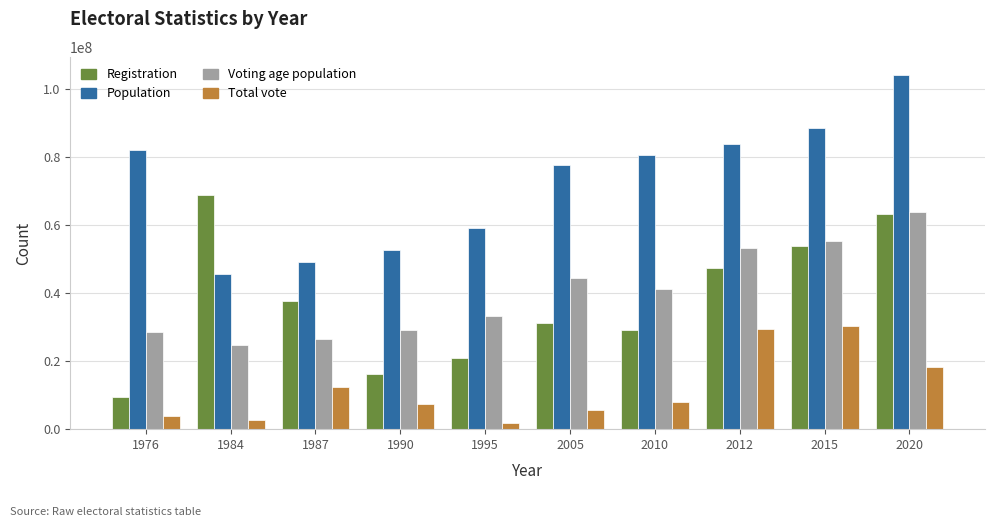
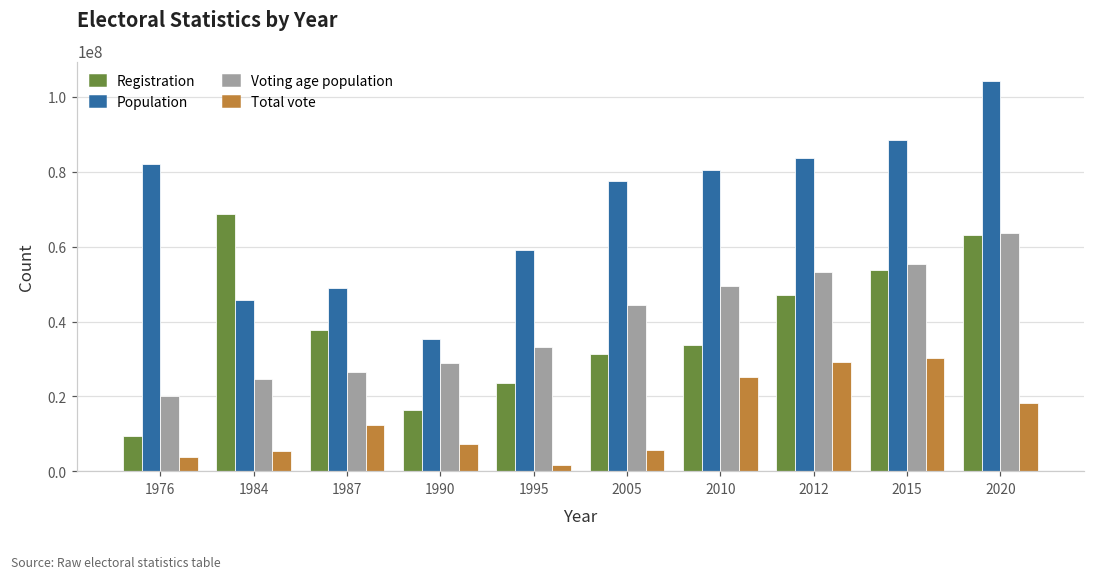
Voting age population, 1976: 28000000 -> 20000000
Total vote, 1984: 3000000 -> 5000000
Population, 1990: 53000000 -> 35000000
Registration, 1995: 21000000 -> 24000000
Registration, 2010: 29000000 -> 34000000
Voting age population, 2010: 41000000 -> 49000000
Total vote, 2010: 8000000 -> 25000000
